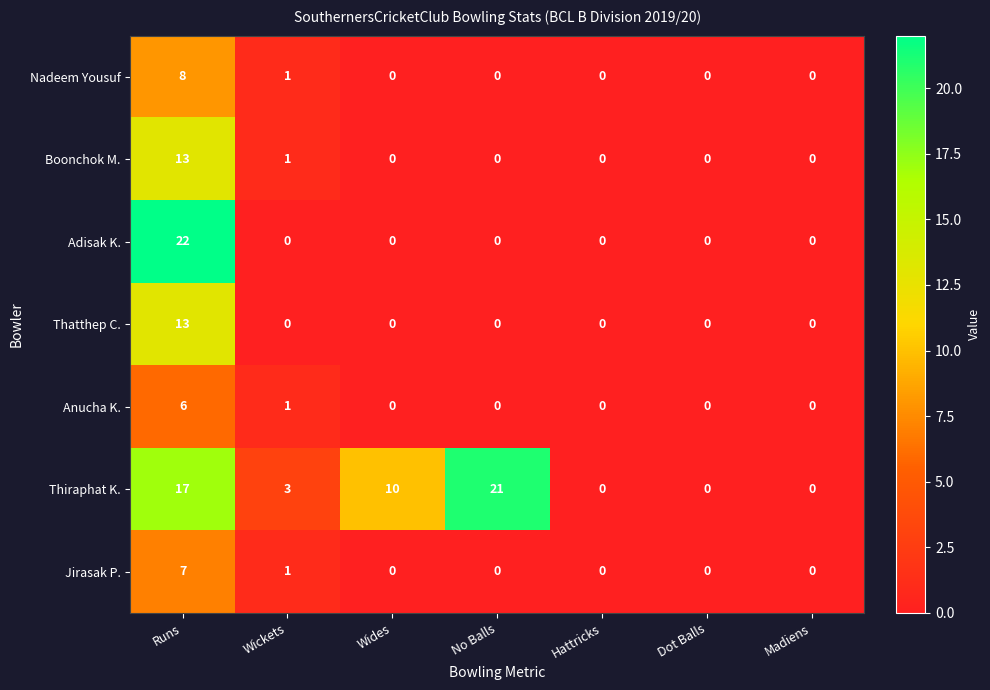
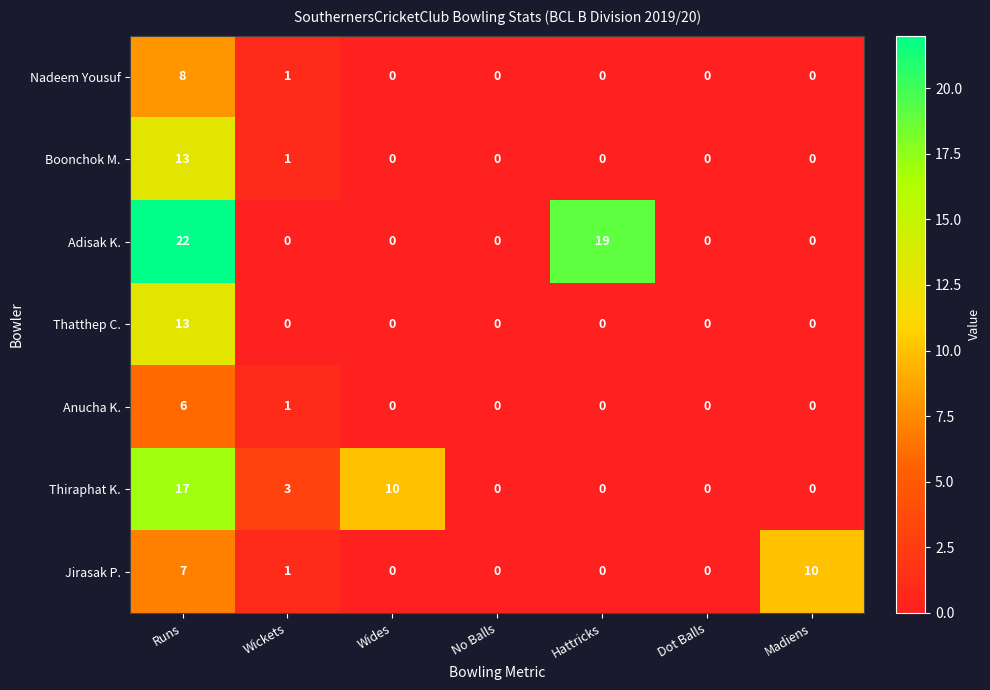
Adisak K., Hattricks: 0 -> 19
Thiraphat K., No Balls: 21 -> 0
Jirasak P., Madiens: 0 -> 10
